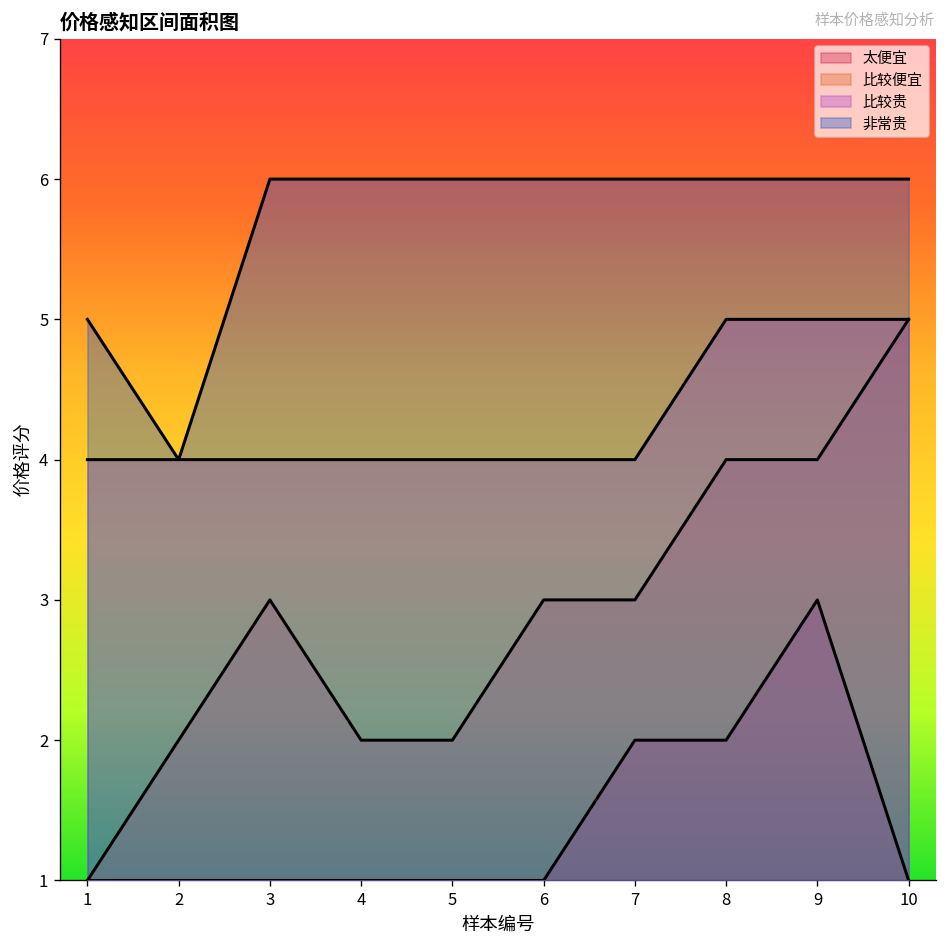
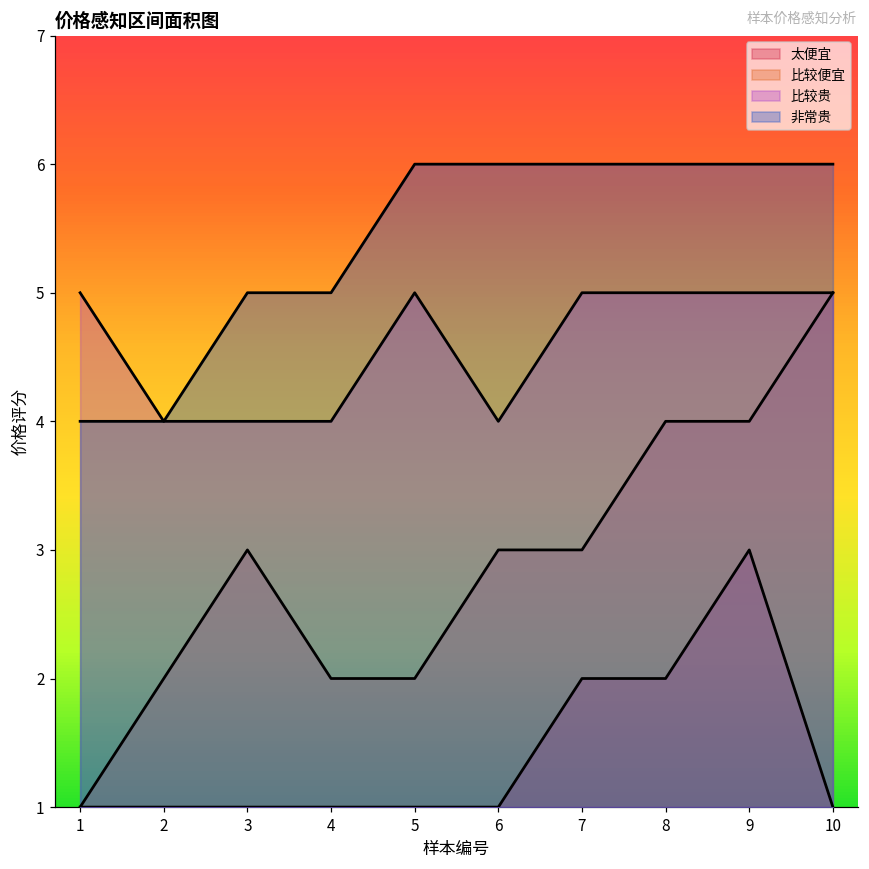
比较贵, 1: 4 -> 5
非常贵, 1: 5 -> 4
非常贵, 3: 6 -> 5
非常贵, 4: 6 -> 5
比较贵, 5: 4 -> 5
比较贵, 7: 4 -> 5
